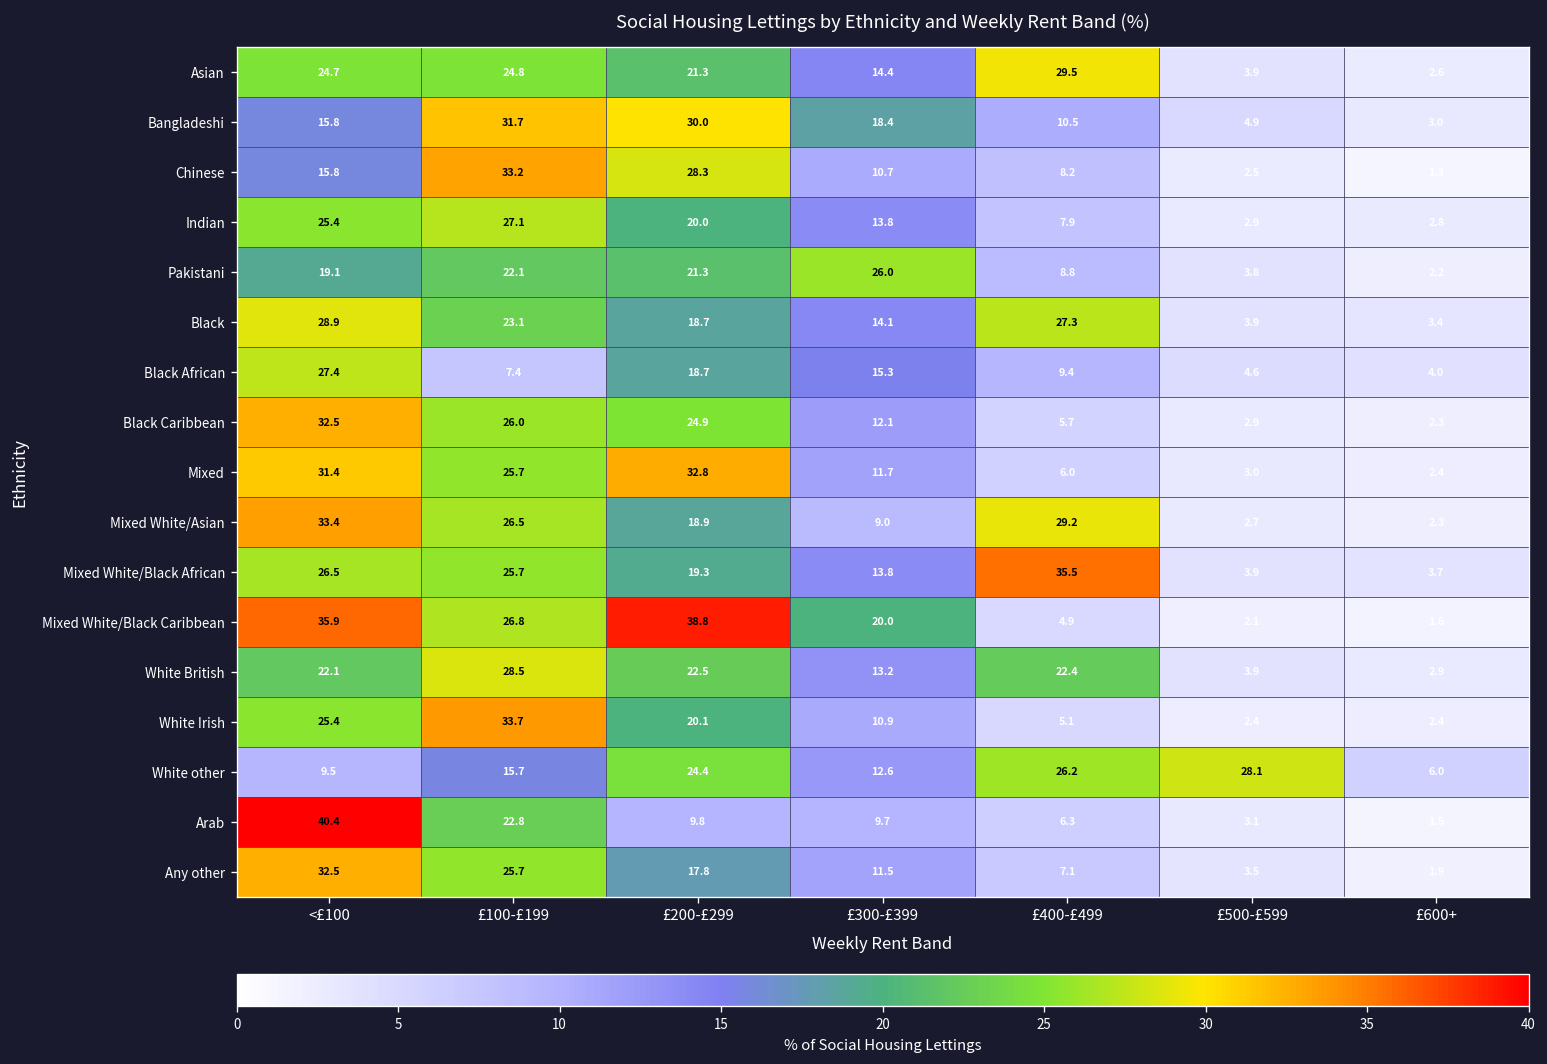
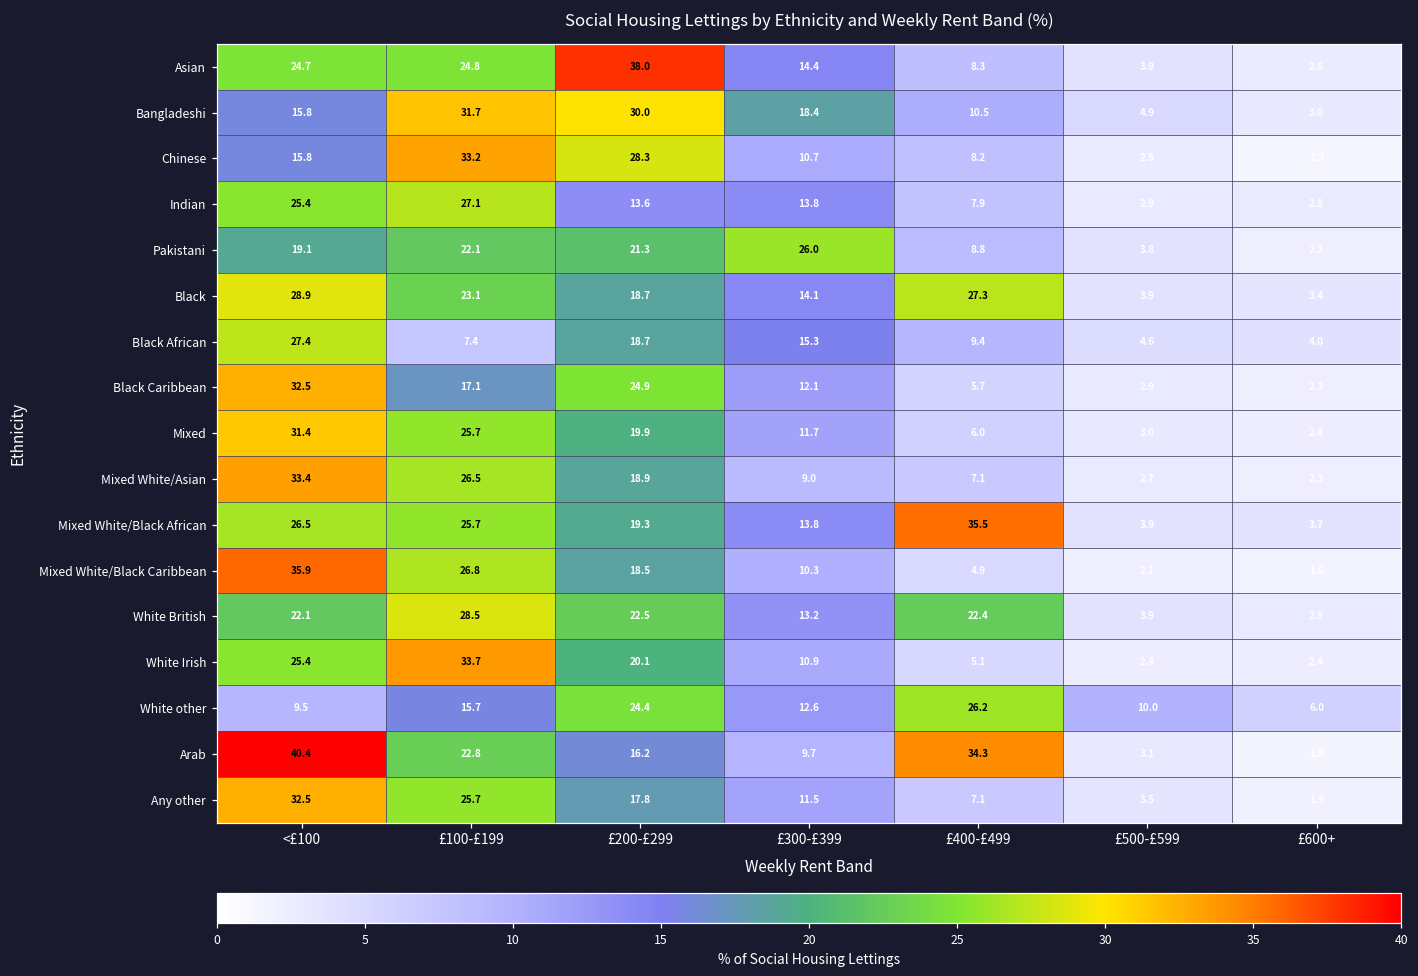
Asian, £200-£299: 21.3 -> 38.0
Asian, £400-£499: 29.5 -> 8.3
Indian, £200-£299: 20.0 -> 13.6
Black Caribbean, £100-£199: 26.0 -> 17.1
Mixed, £200-£299: 32.8 -> 19.9
Mixed White/Asian, £400-£499: 29.2 -> 7.1
Mixed White/Black Caribbean, £200-£299: 38.8 -> 18.5
Mixed White/Black Caribbean, £300-£399: 20.0 -> 10.3
White other, £500-£599: 28.1 -> 10.0
Arab, £200-£299: 9.8 -> 16.2
Arab, £400-£499: 6.3 -> 34.3
